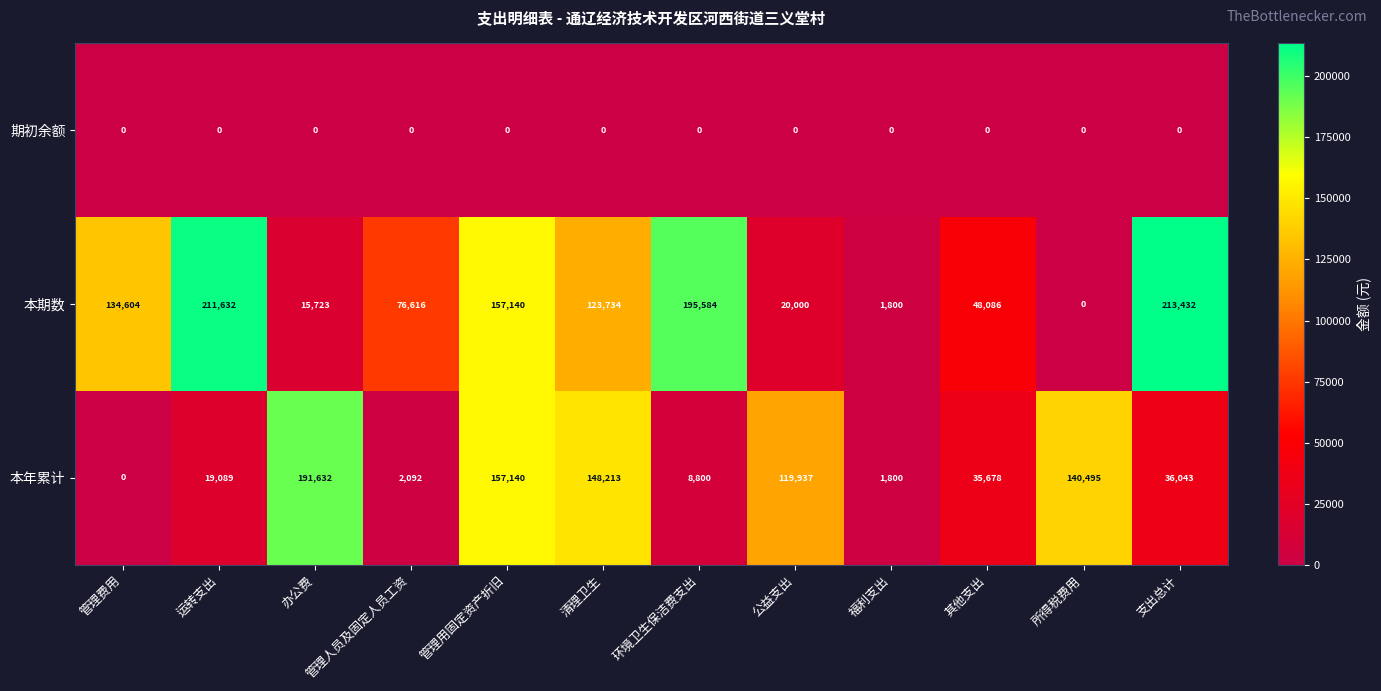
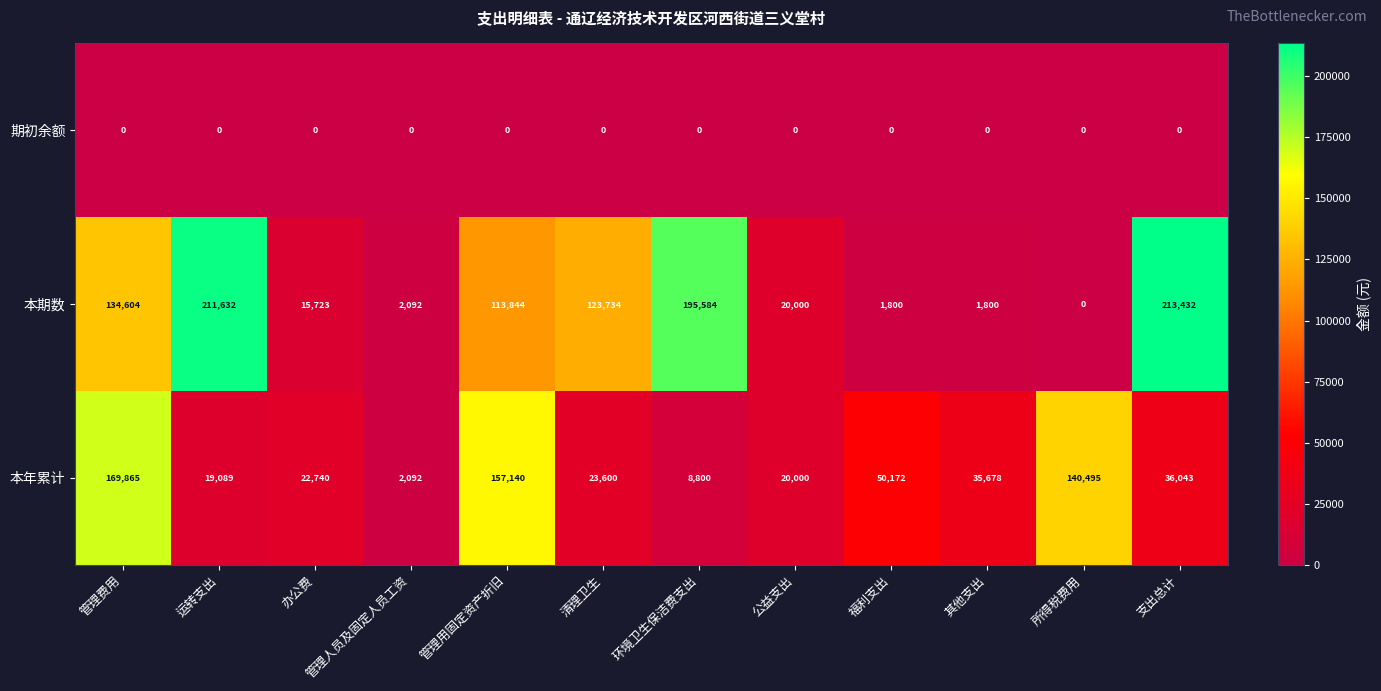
本期数, 管理人员及固定人员工资: 76,616 -> 2,092
本期数, 管理用固定资产折旧: 157,140 -> 113,844
本期数, 其他支出: 48,086 -> 1,800
本年累计, 管理费用: 0 -> 169,865
本年累计, 办公费: 191,632 -> 22,740
本年累计, 清理卫生: 148,213 -> 23,600
本年累计, 公益支出: 119,937 -> 20,000
本年累计, 福利支出: 1,800 -> 50,172
